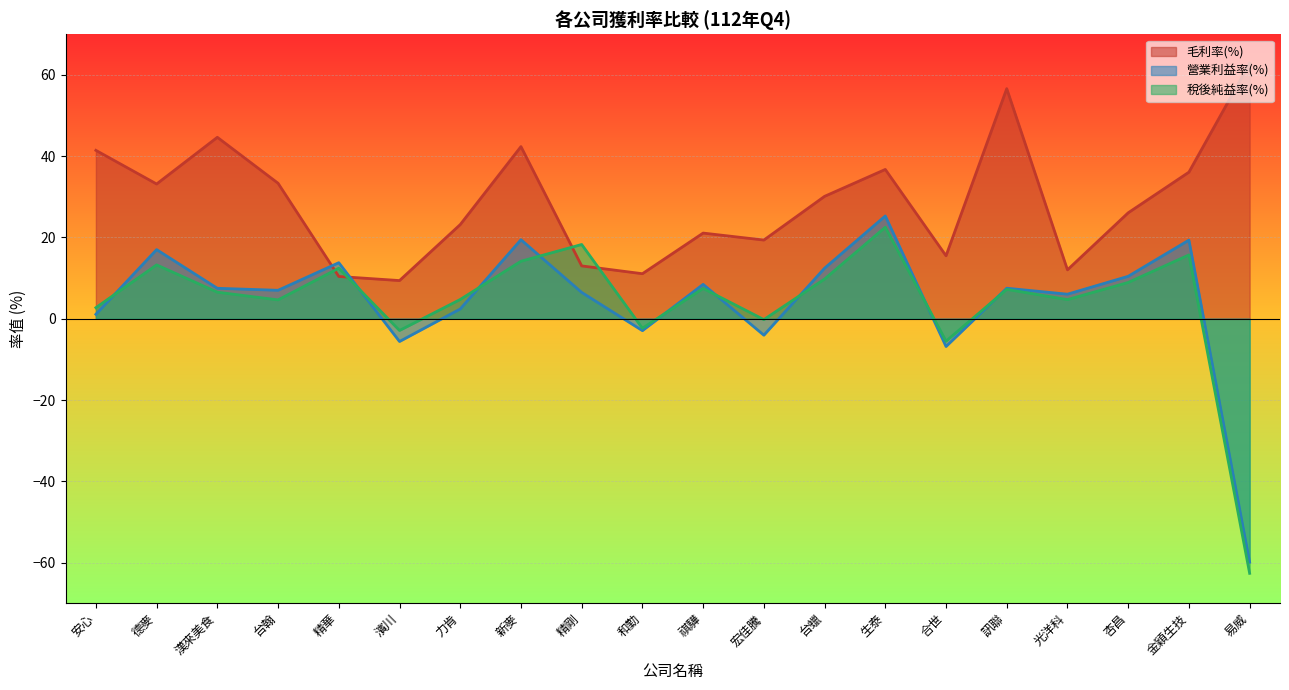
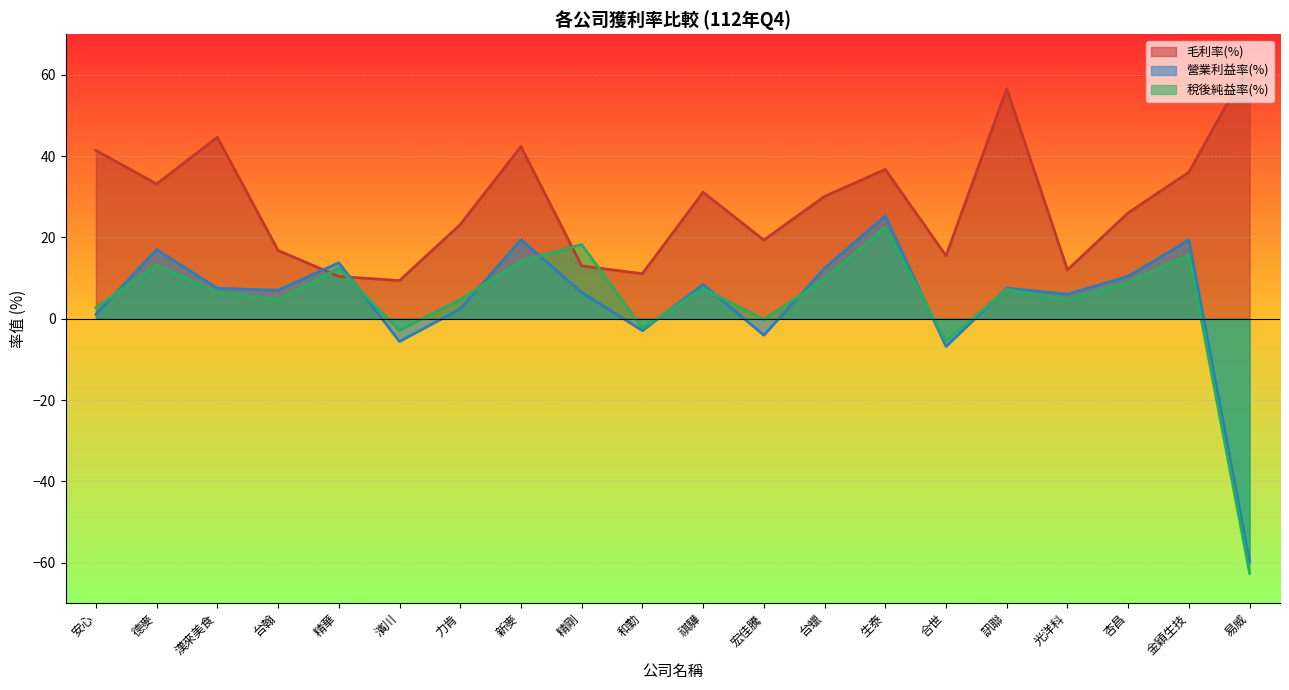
毛利率(%), 台翰: 33 -> 17
毛利率(%), 祺驊: 21 -> 31
